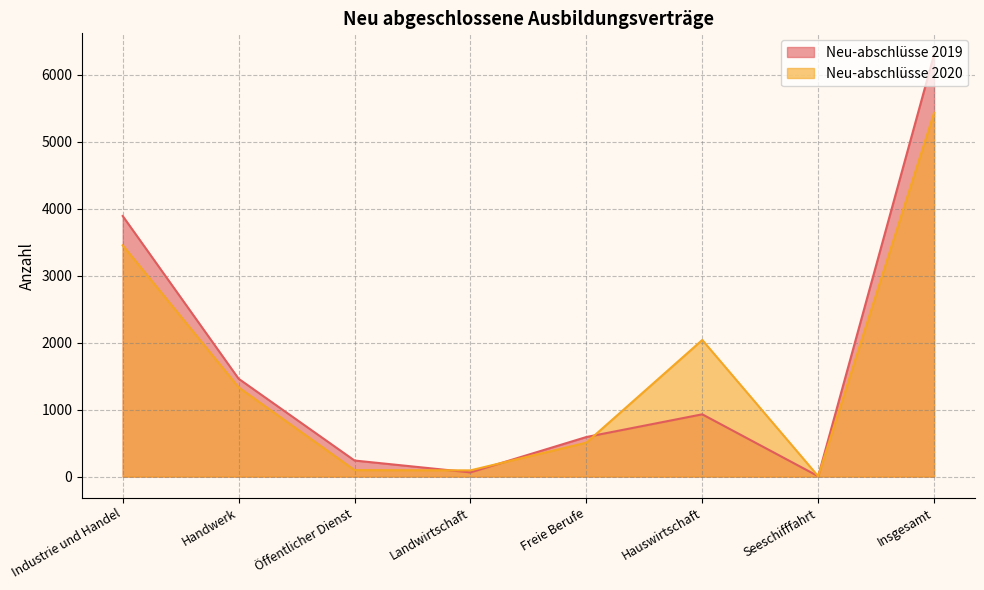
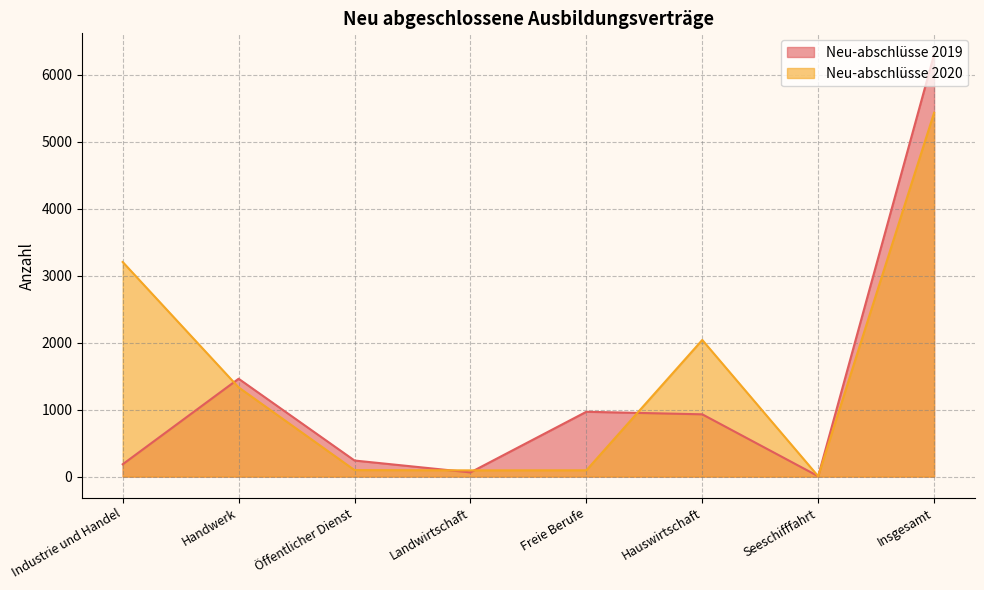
Neu-abschlüsse 2019, Industrie und Handel: 3900 -> 200
Neu-abschlüsse 2020, Industrie und Handel: 3500 -> 3200
Neu-abschlüsse 2019, Freie Berufe: 600 -> 1000
Neu-abschlüsse 2020, Freie Berufe: 500 -> 100
